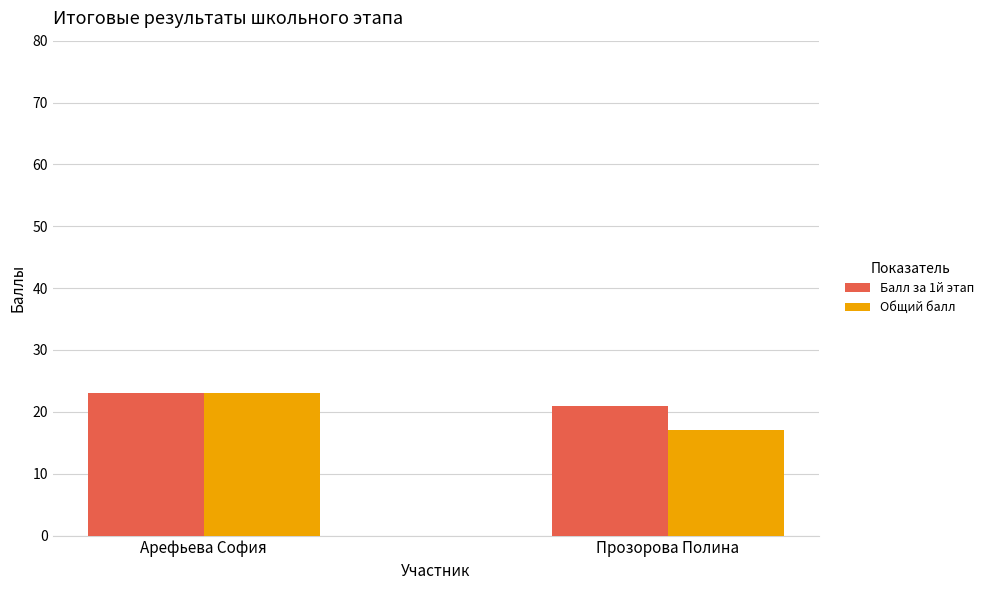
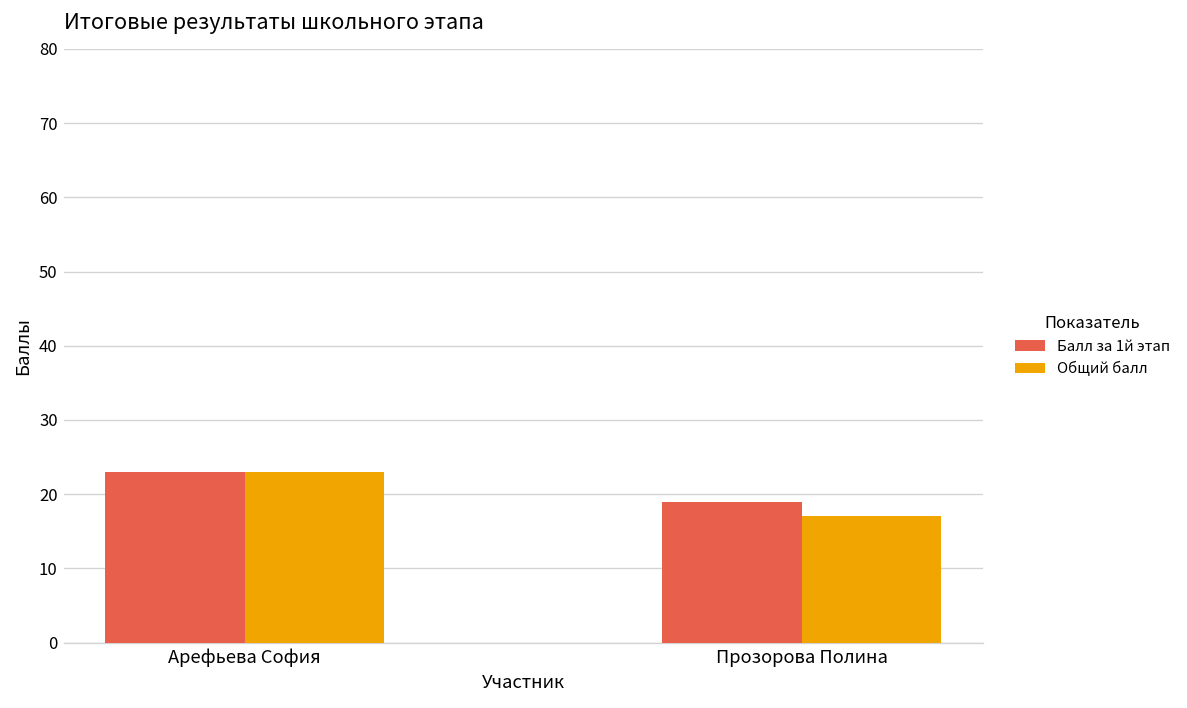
Балл за 1й этап, Прозорова Полина: 21 -> 19
